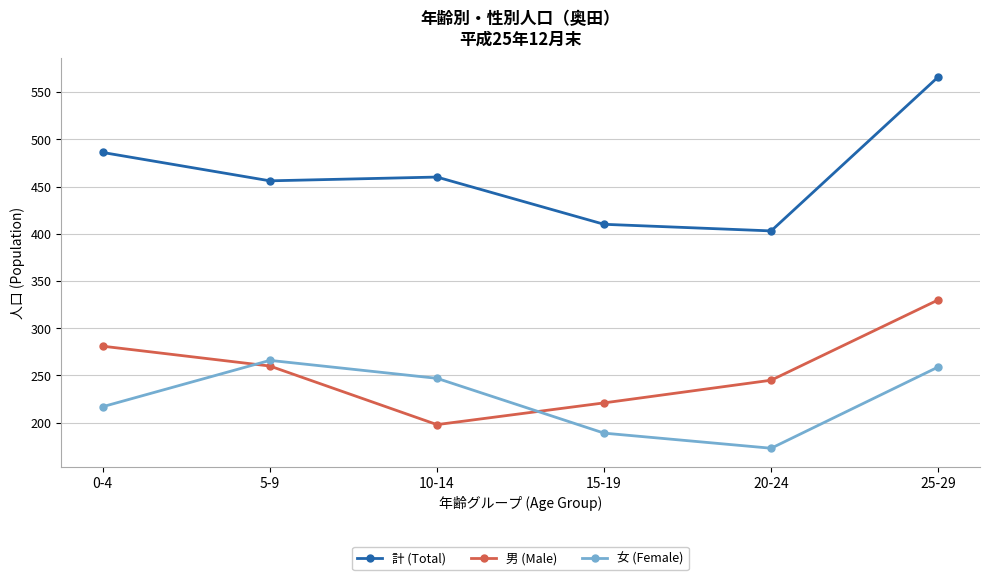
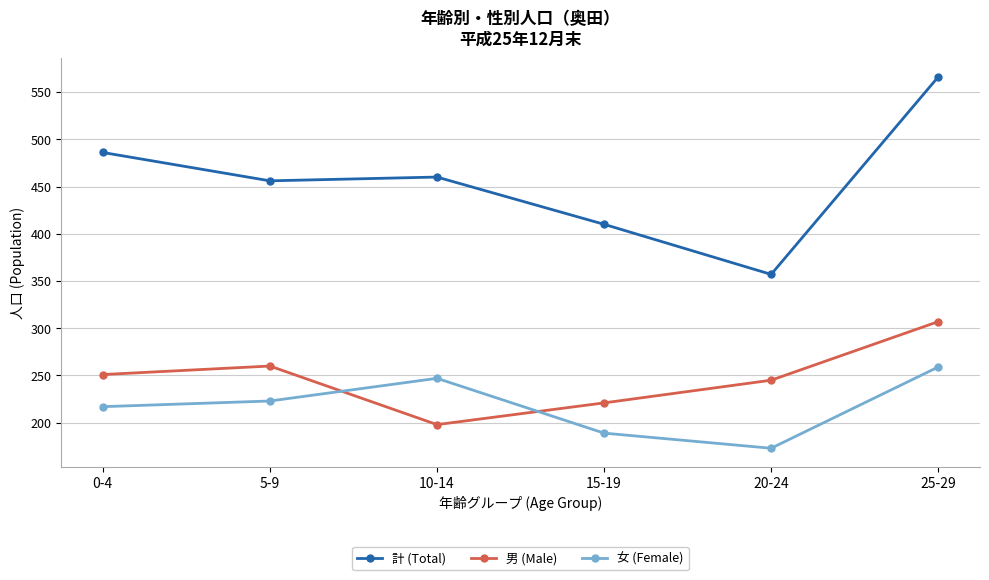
男 (Male), 0-4: 280 -> 250
女 (Female), 5-9: 270 -> 220
計 (Total), 20-24: 400 -> 360
男 (Male), 25-29: 330 -> 310
